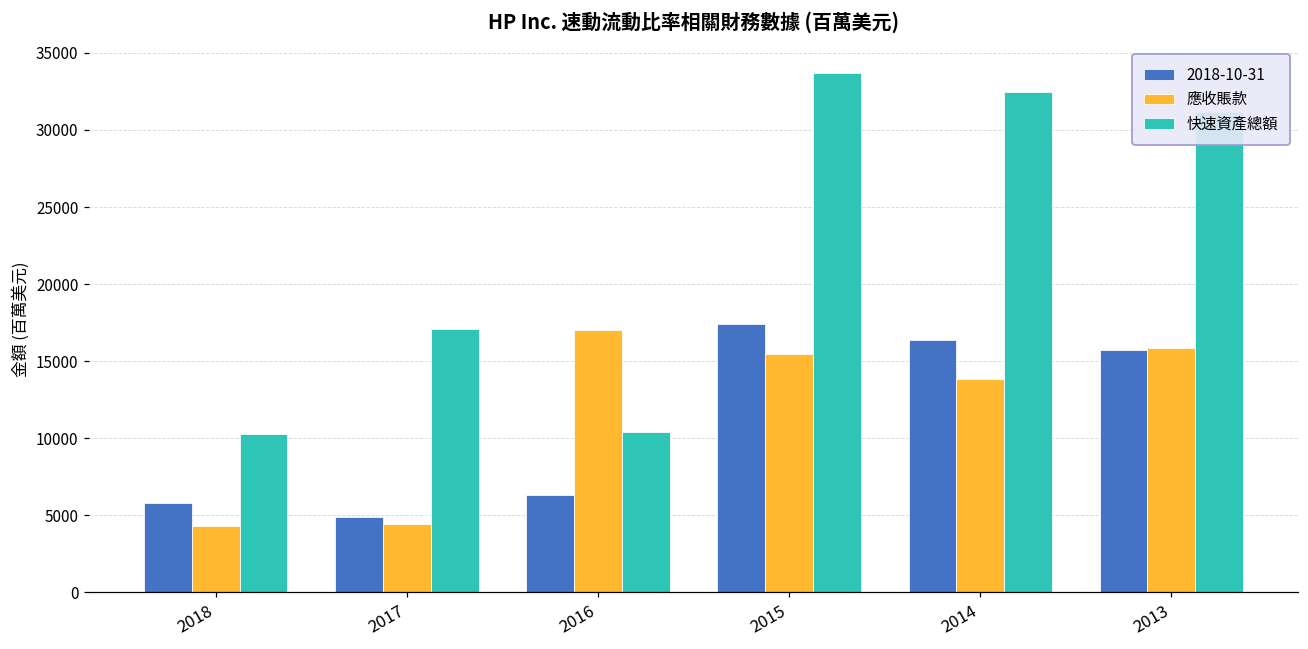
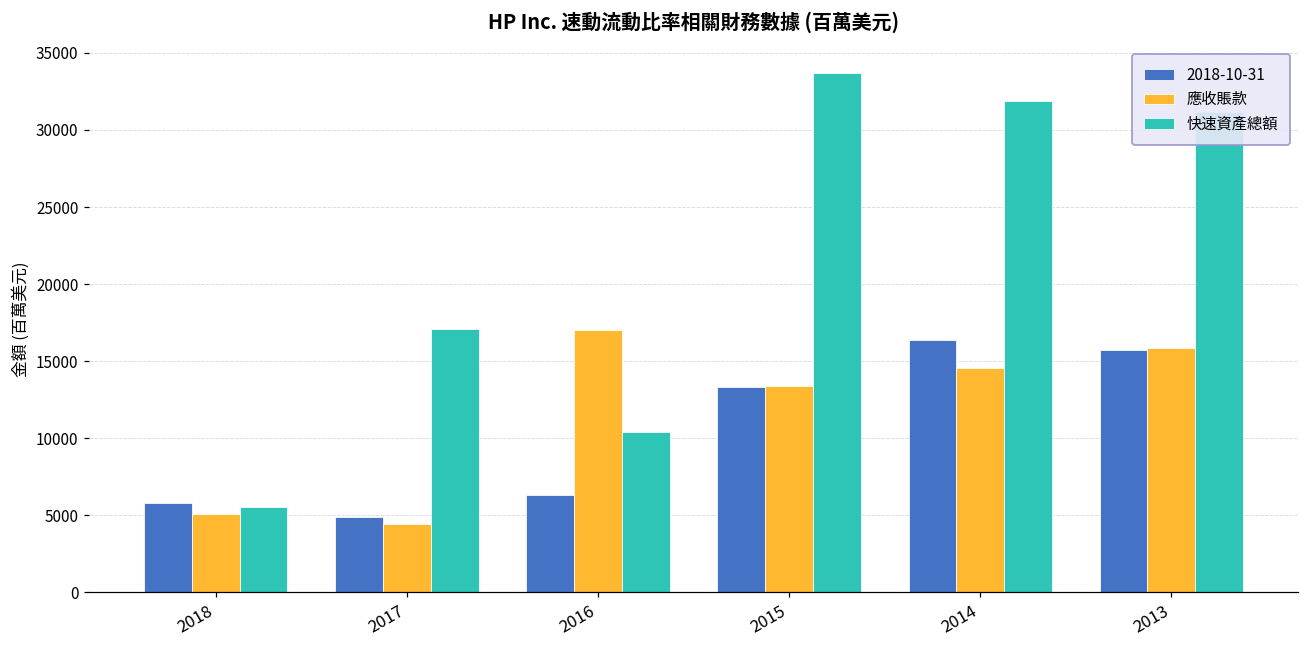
應收賬款, 2018: 4300 -> 5100
快速資產總額, 2018: 10300 -> 5500
2018-10-31, 2015: 17400 -> 13300
應收賬款, 2015: 15500 -> 13400
應收賬款, 2014: 13800 -> 14500
快速資產總額, 2014: 32500 -> 31900
